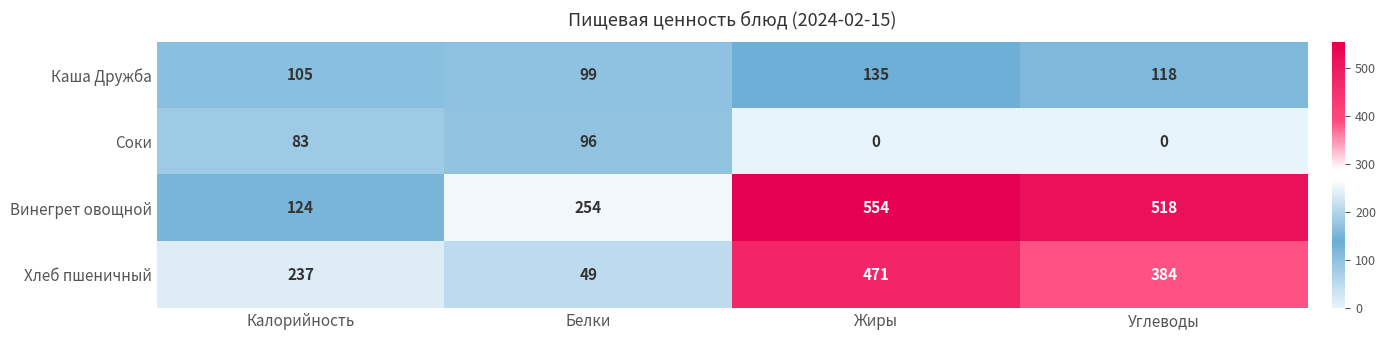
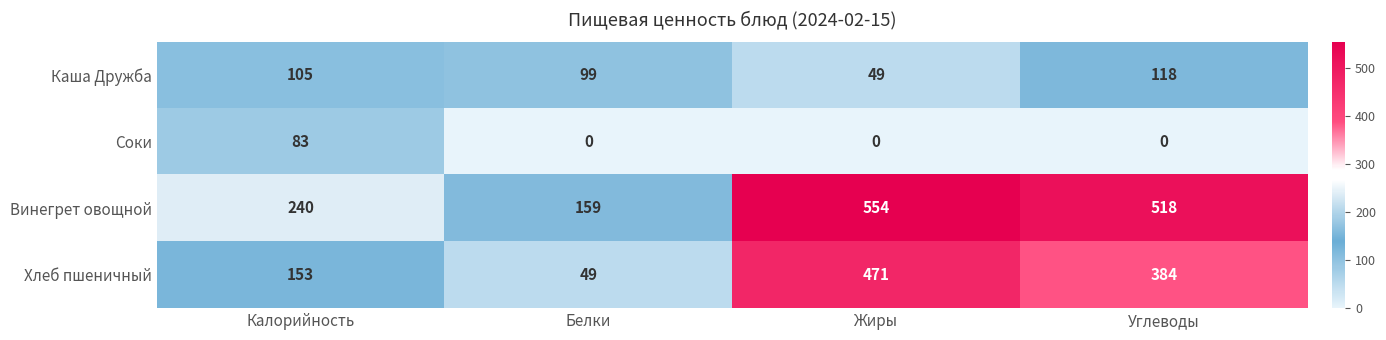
Каша Дружба, Жиры: 135 -> 49
Соки, Белки: 96 -> 0
Винегрет овощной, Калорийность: 124 -> 240
Винегрет овощной, Белки: 254 -> 159
Хлеб пшеничный, Калорийность: 237 -> 153
